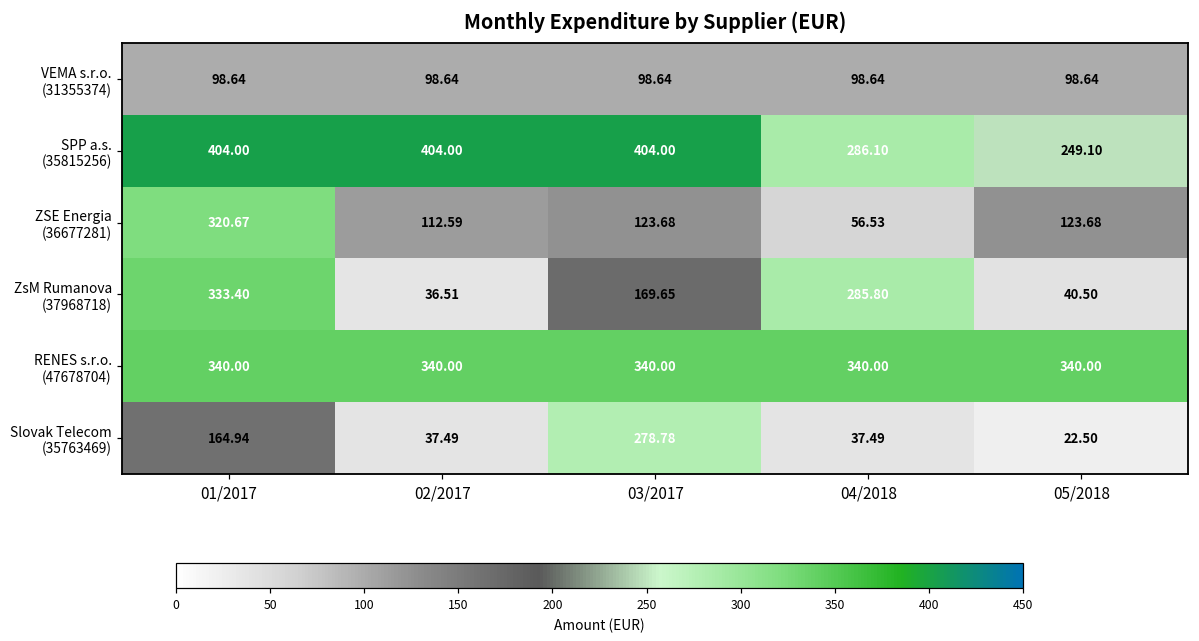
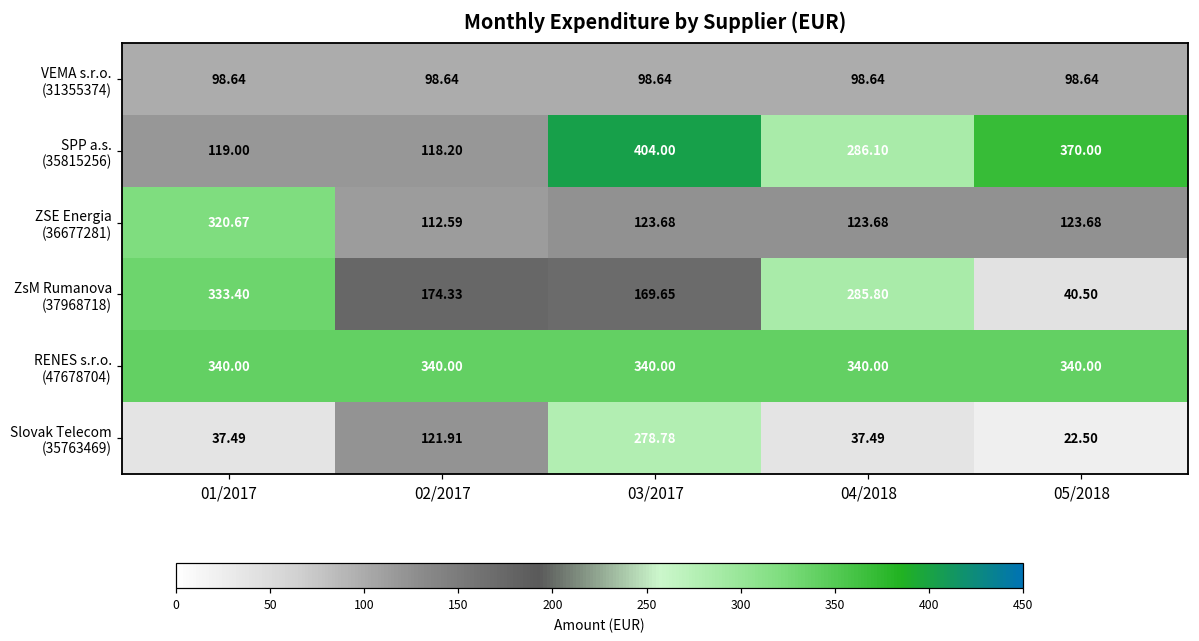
SPP a.s. (35815256), 01/2017: 404.00 -> 119.00
SPP a.s. (35815256), 02/2017: 404.00 -> 118.20
SPP a.s. (35815256), 05/2018: 249.10 -> 370.00
ZSE Energia (36677281), 04/2018: 56.53 -> 123.68
ZsM Rumanova (37968718), 02/2017: 36.51 -> 174.33
Slovak Telecom (35763469), 01/2017: 164.94 -> 37.49
Slovak Telecom (35763469), 02/2017: 37.49 -> 121.91
